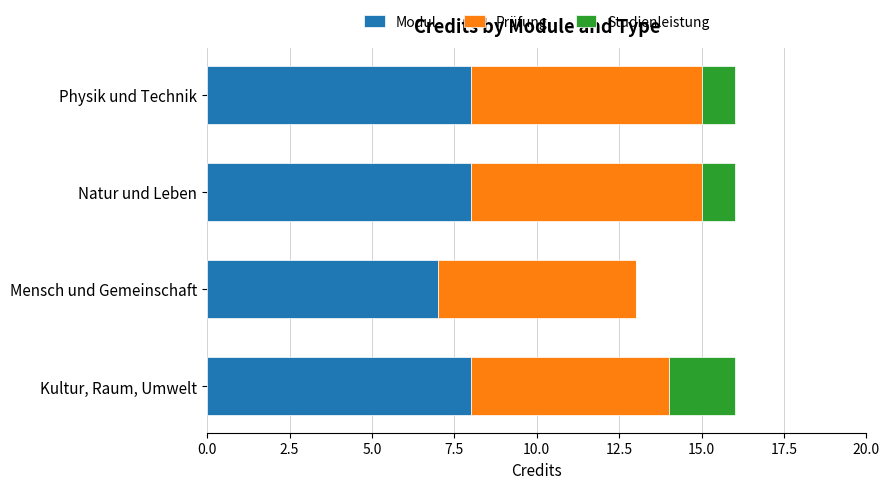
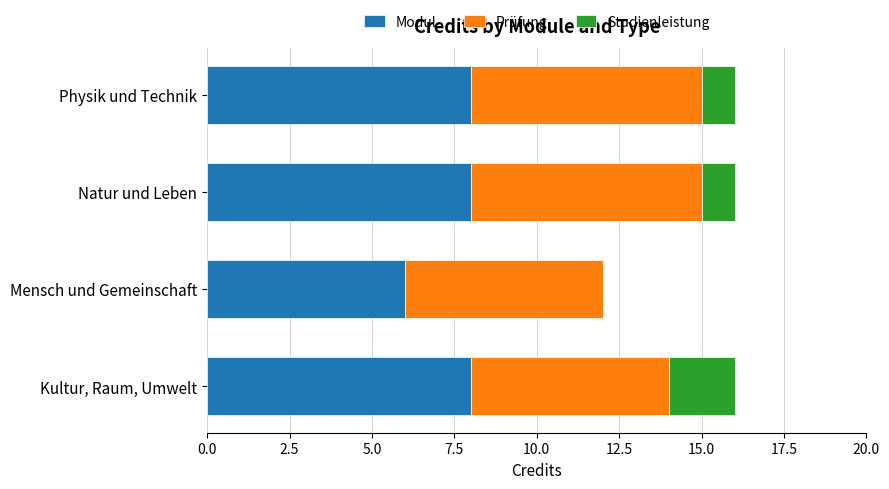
Modul, Mensch und Gemeinschaft: 7 -> 6
